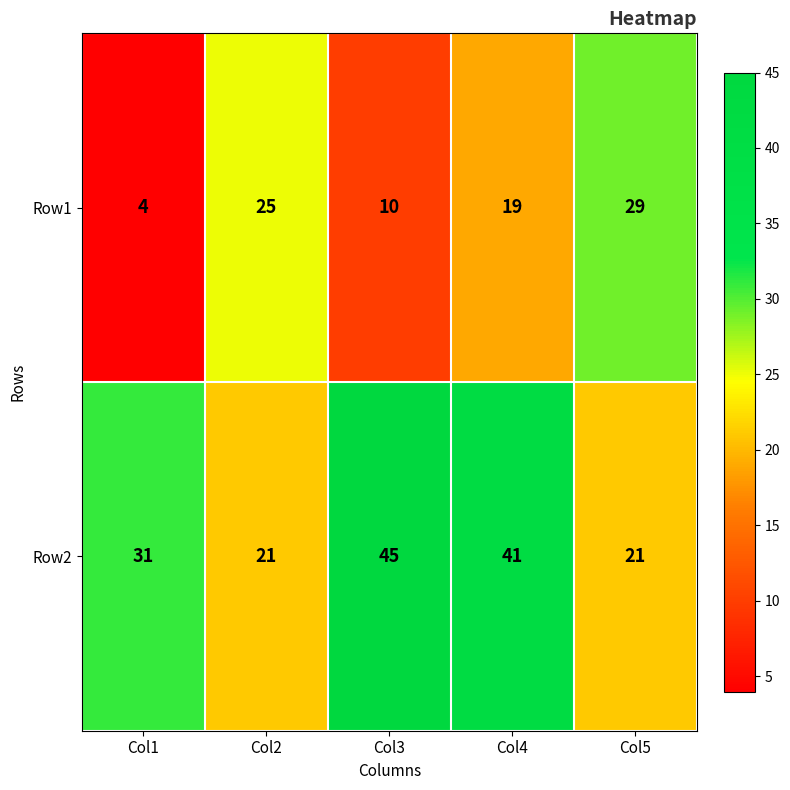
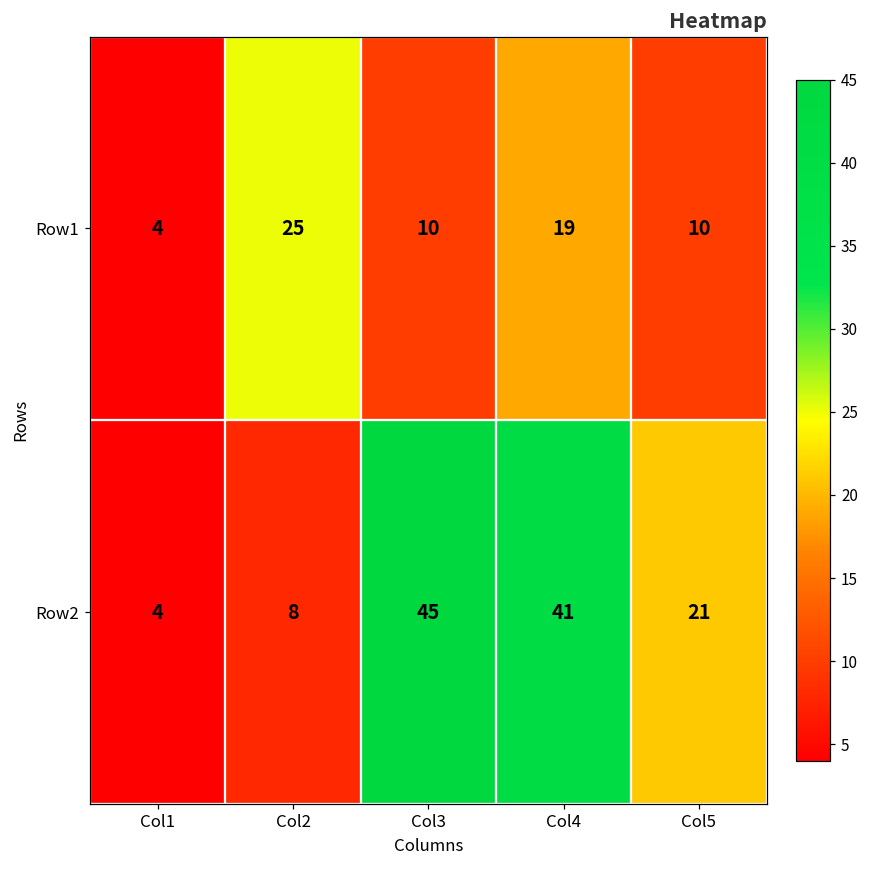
Row1, Col5: 29 -> 10
Row2, Col1: 31 -> 4
Row2, Col2: 21 -> 8
